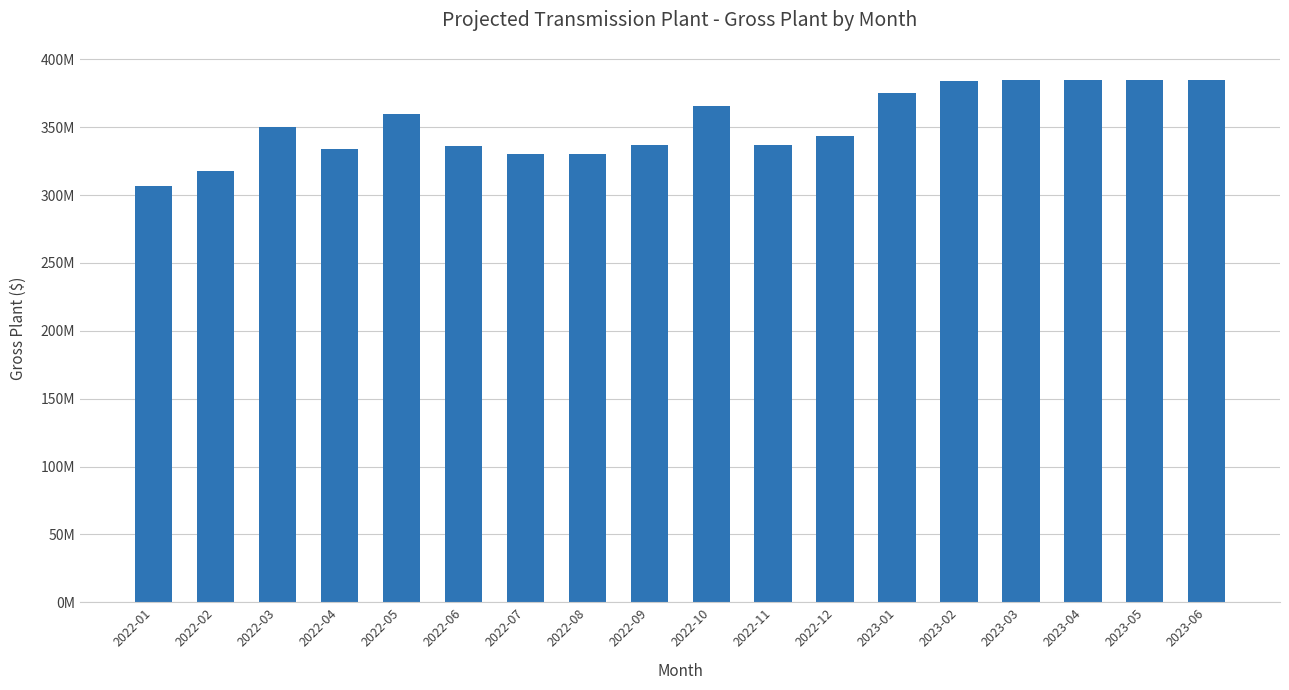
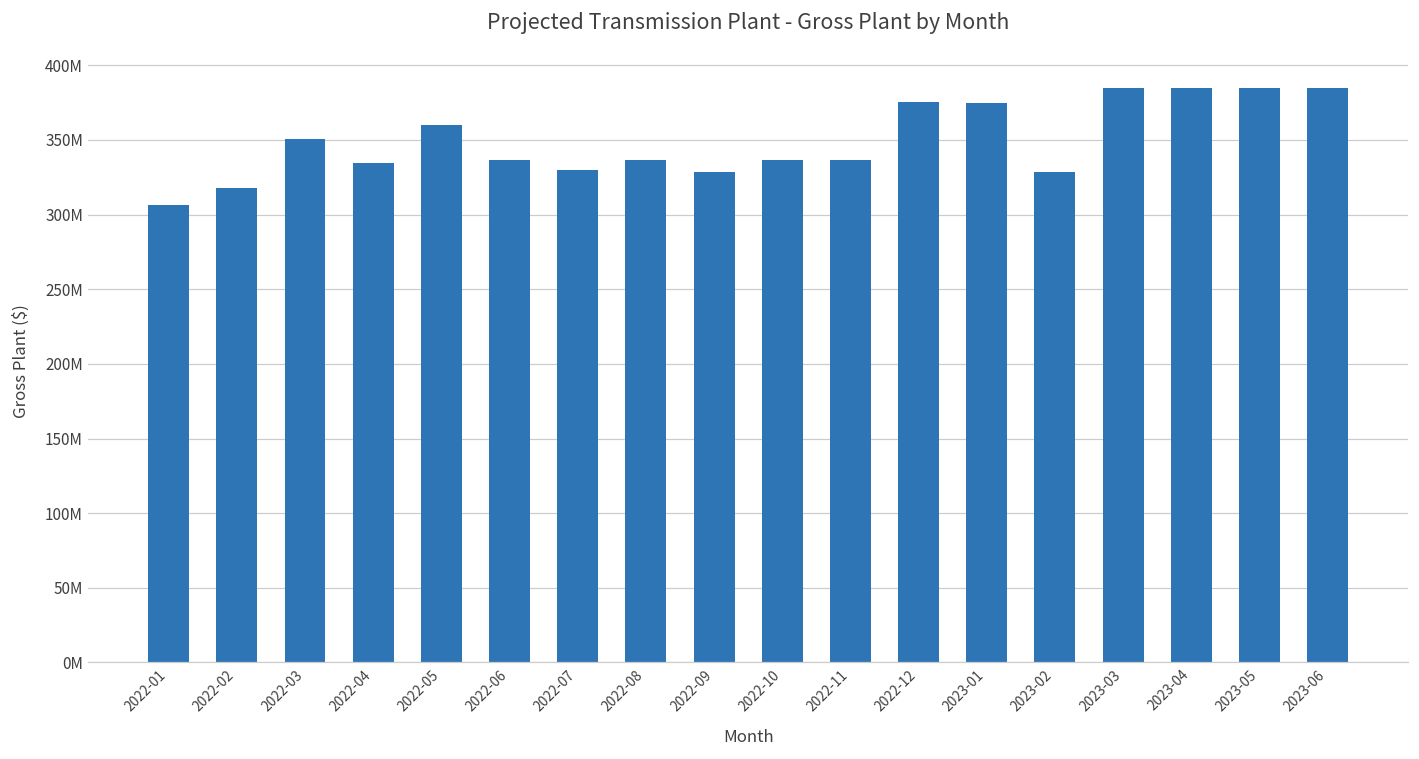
2022-08: 330000000 -> 337000000
2022-09: 337000000 -> 328000000
2022-10: 366000000 -> 337000000
2022-12: 344000000 -> 376000000
2023-02: 384000000 -> 329000000
